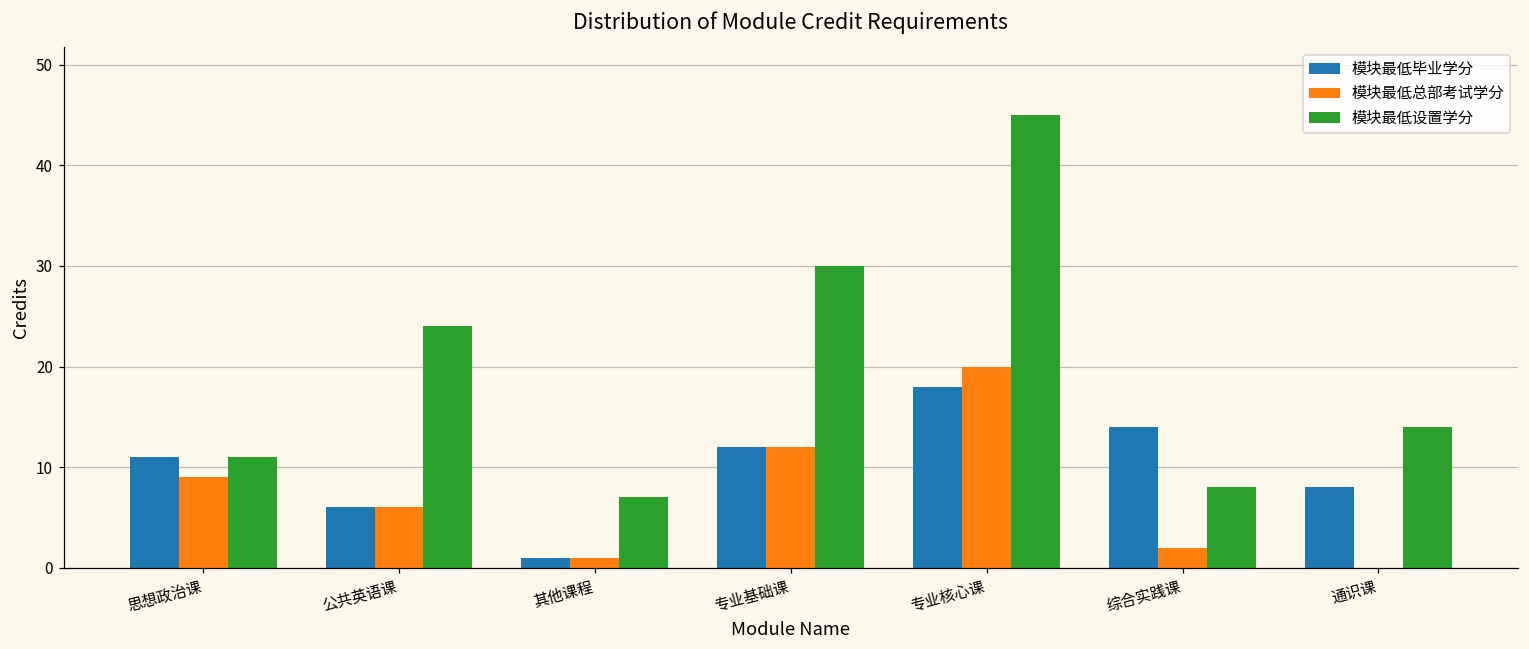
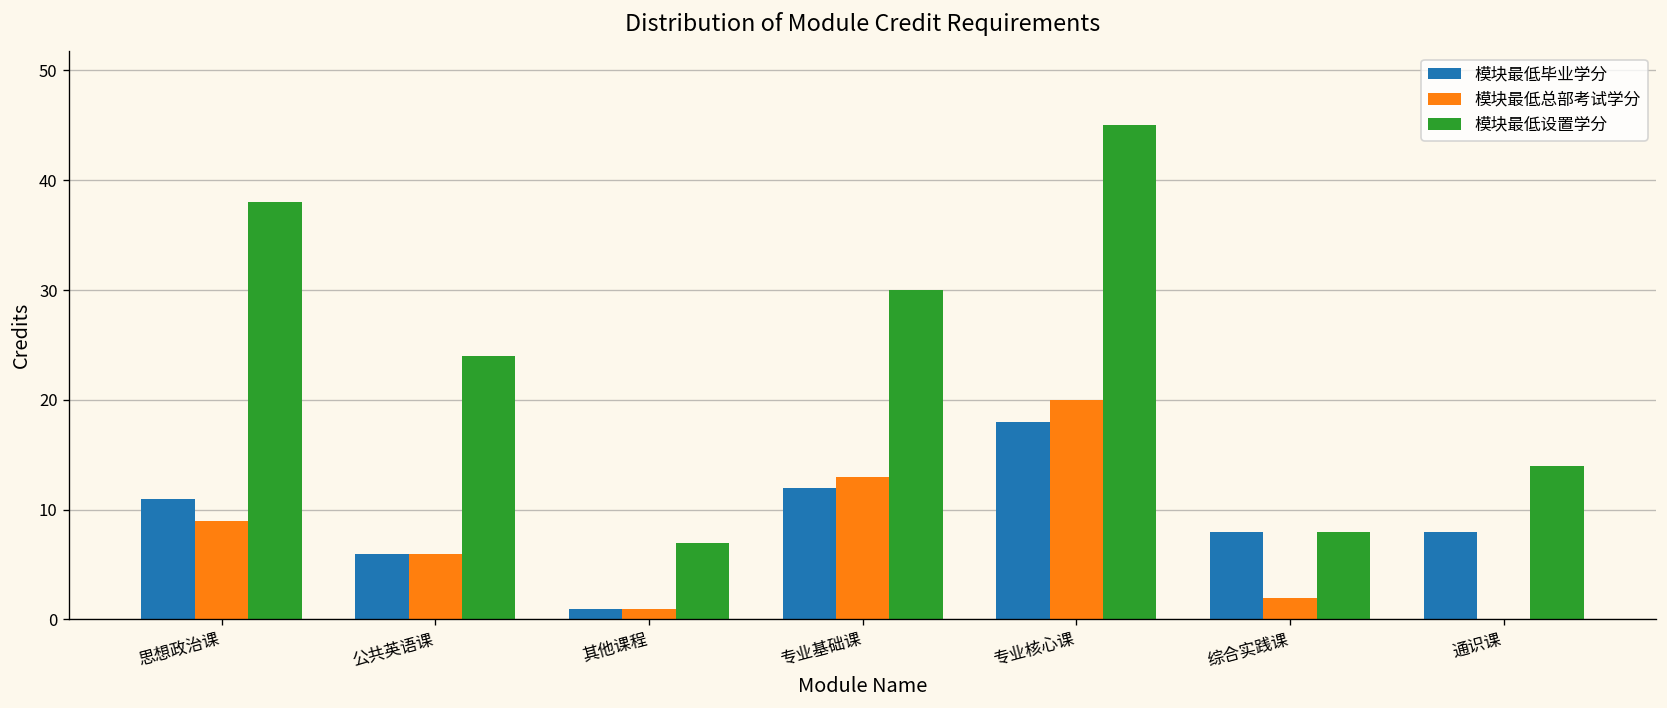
模块最低设置学分, 思想政治课: 11 -> 38
模块最低总部考试学分, 专业基础课: 12 -> 13
模块最低毕业学分, 综合实践课: 14 -> 8
